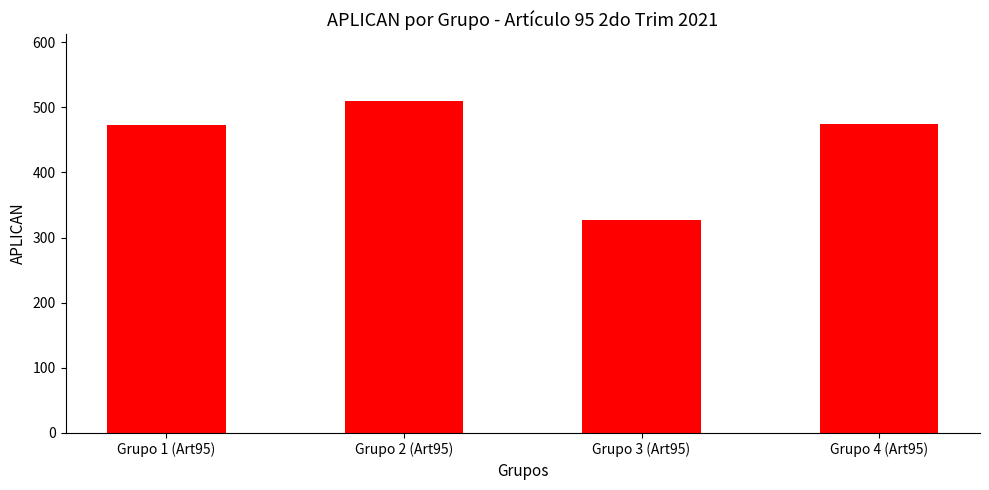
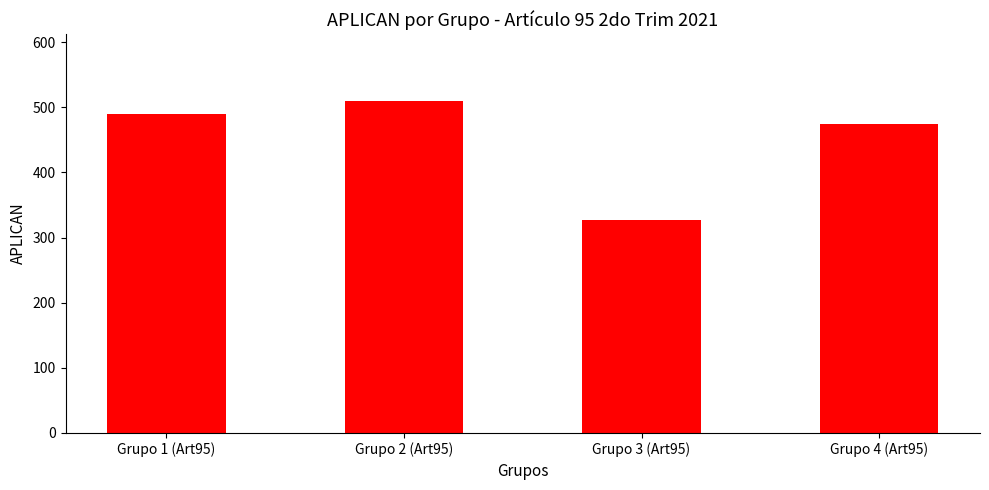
Grupo 1 (Art95): 470 -> 490
